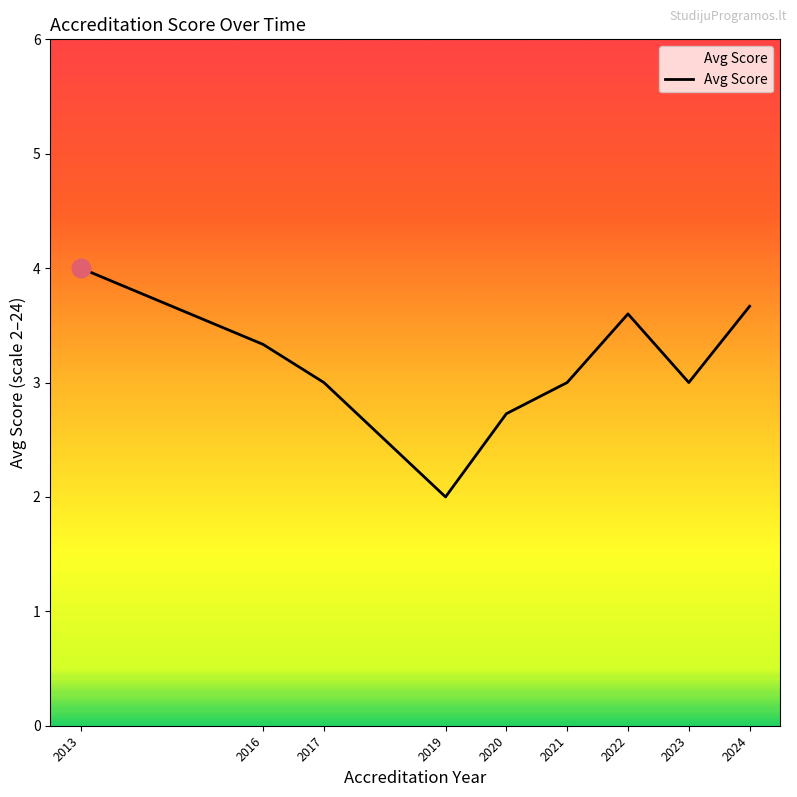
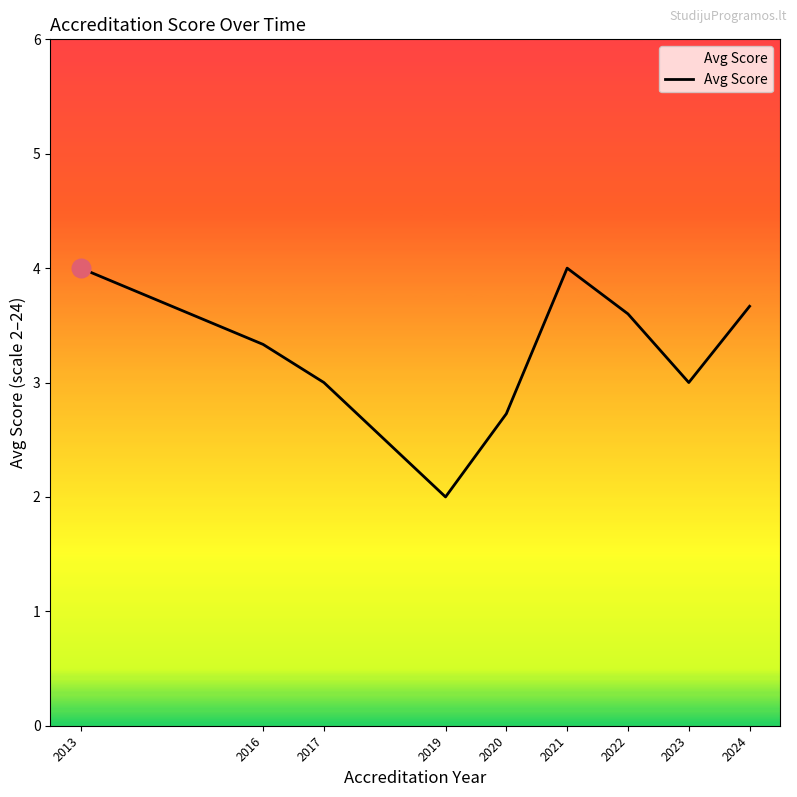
Avg Score, 2021: 3 -> 4
